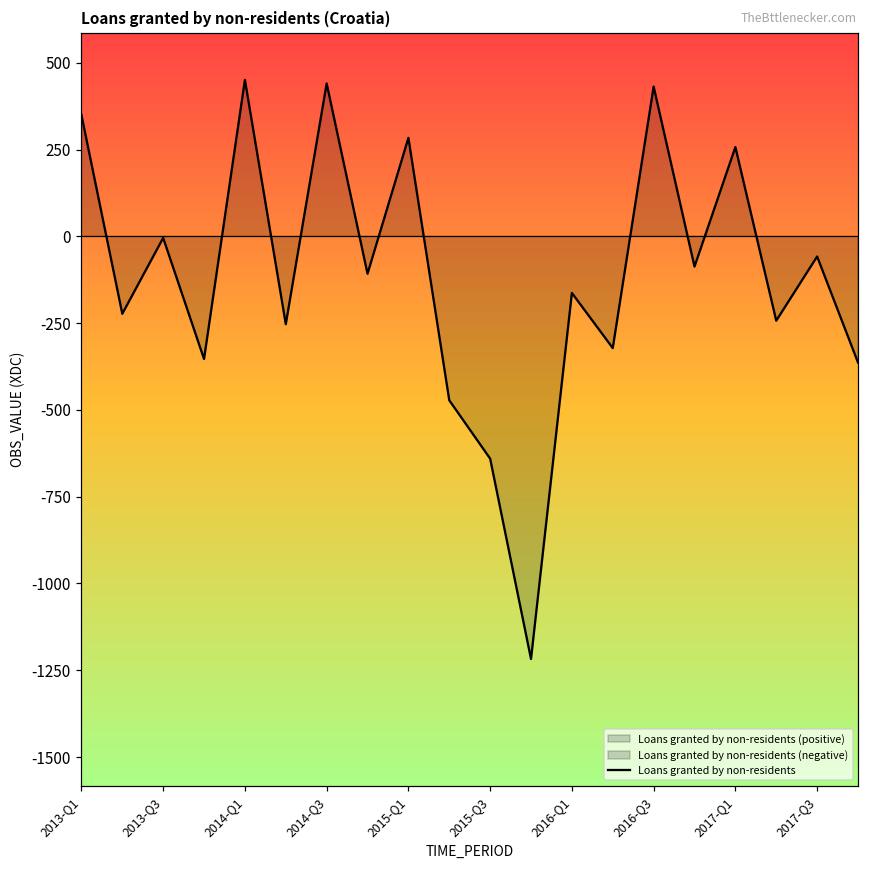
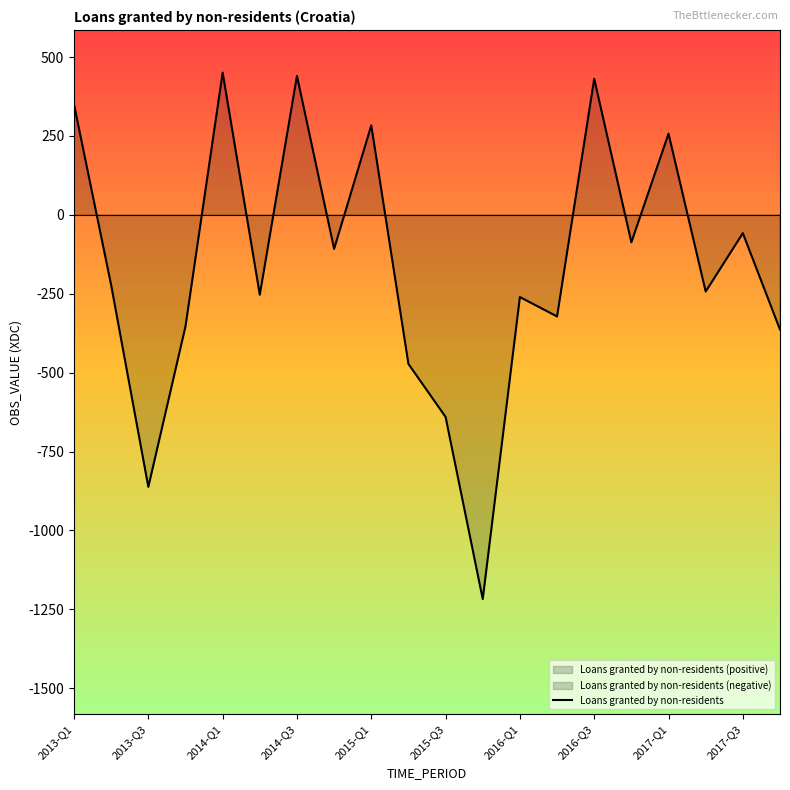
2013-Q3: 0 -> -860
2016-Q1: -160 -> -260
